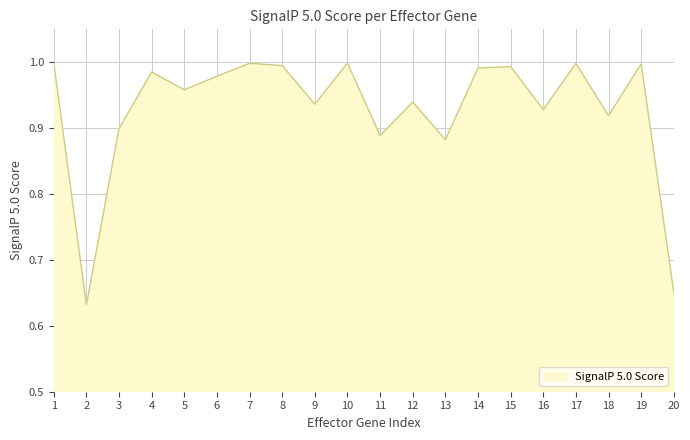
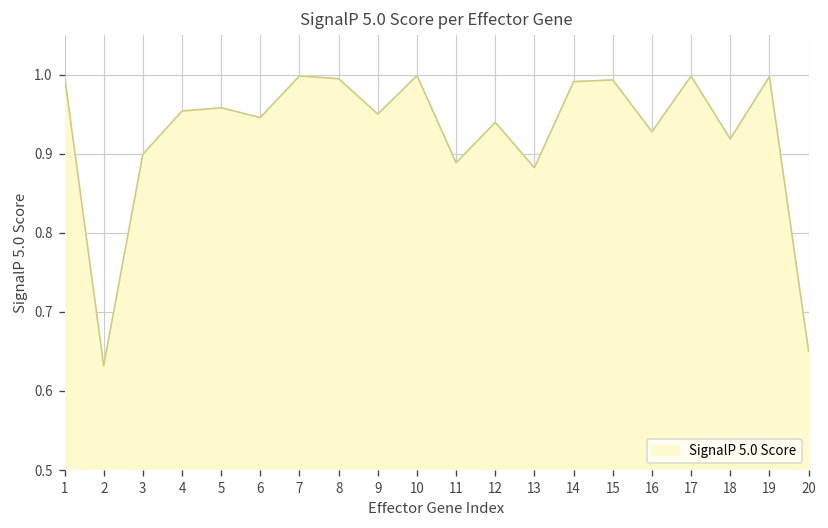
4: 0.99 -> 0.95
6: 0.98 -> 0.95
9: 0.94 -> 0.95
